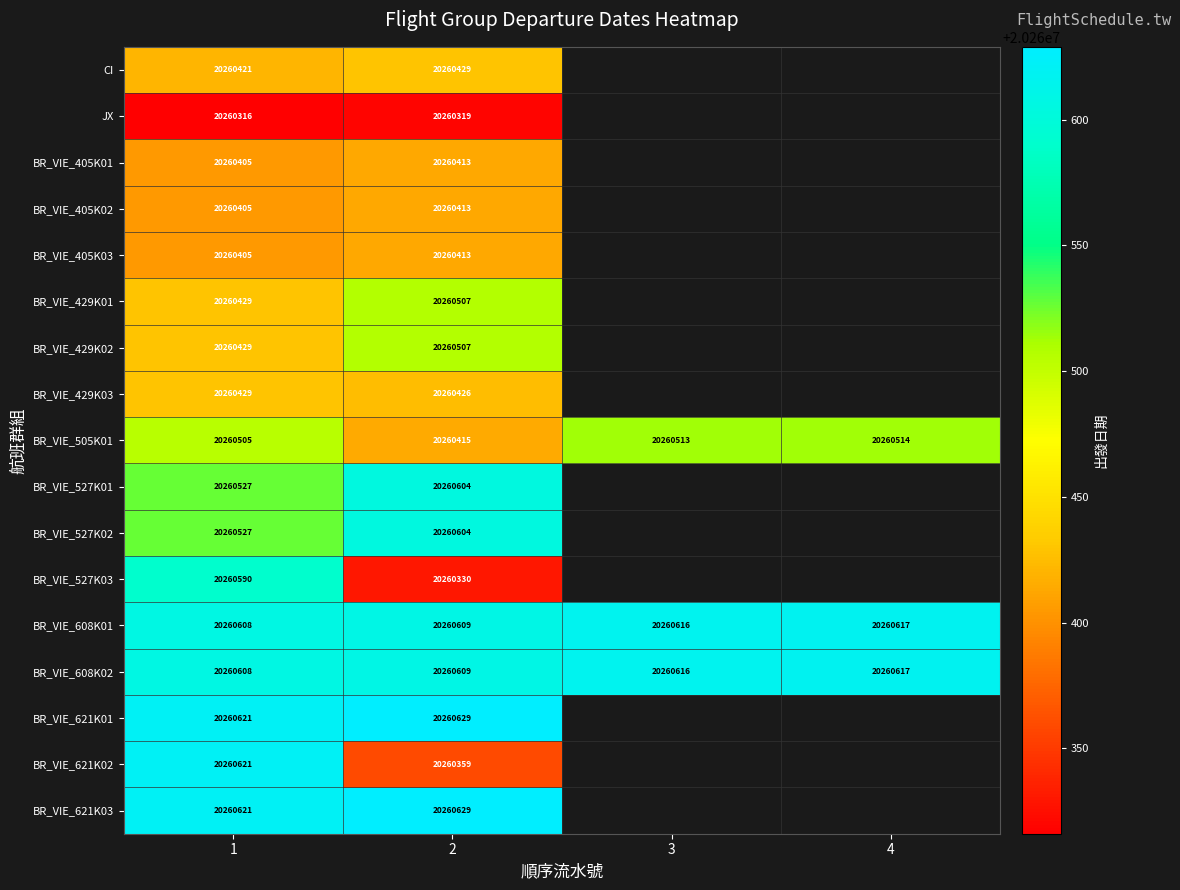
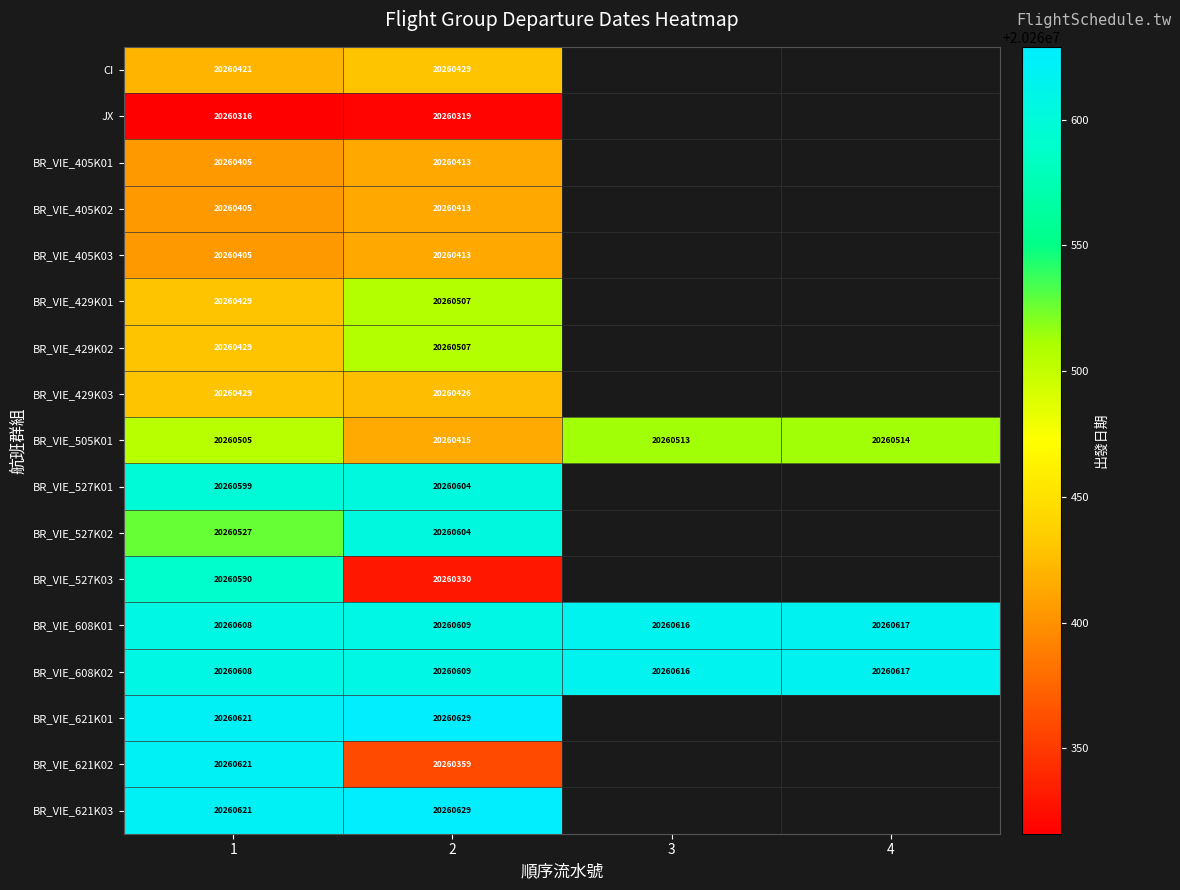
BR_VIE_527K01, 1: 20260527 -> 20260599
